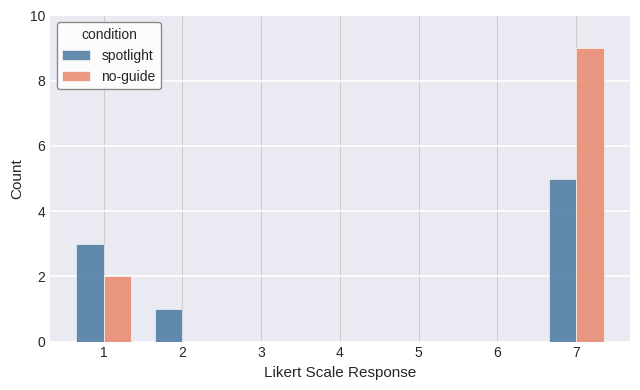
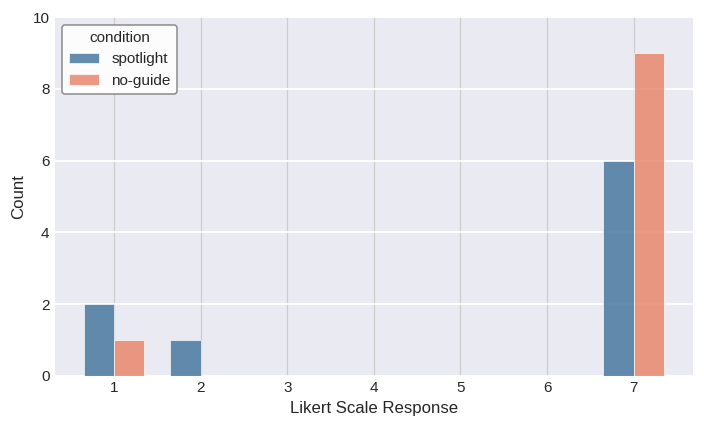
spotlight, 1: 3 -> 2
no-guide, 1: 2 -> 1
spotlight, 7: 5 -> 6
